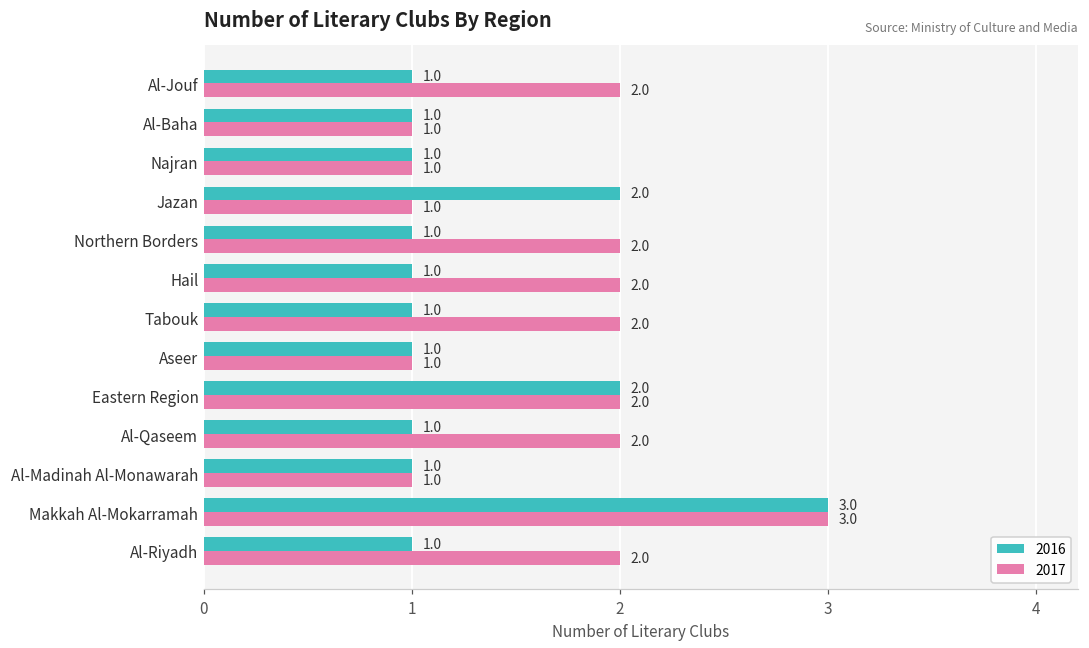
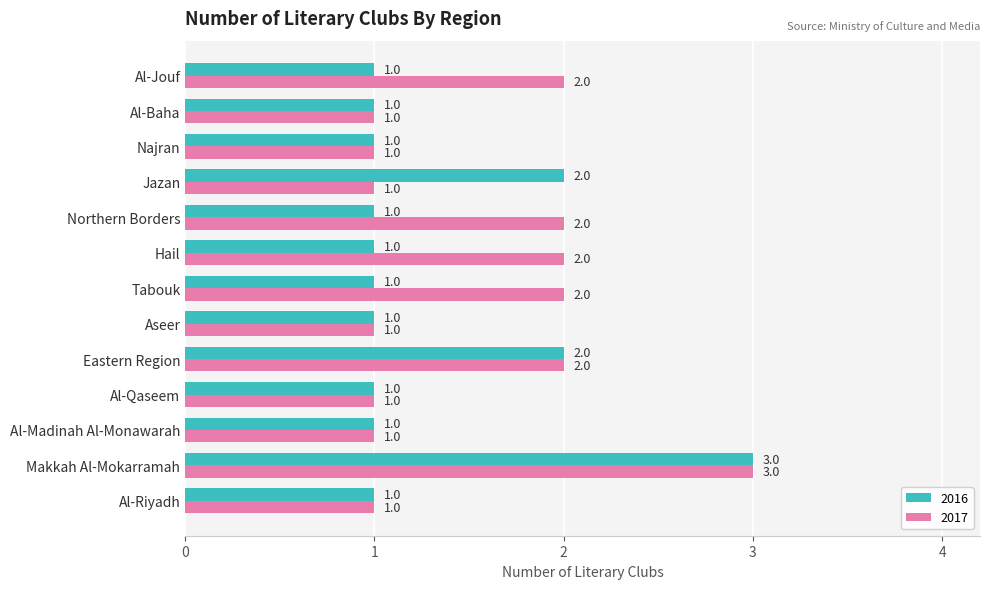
2017, Al-Qaseem: 2.0 -> 1.0
2017, Al-Riyadh: 2.0 -> 1.0
